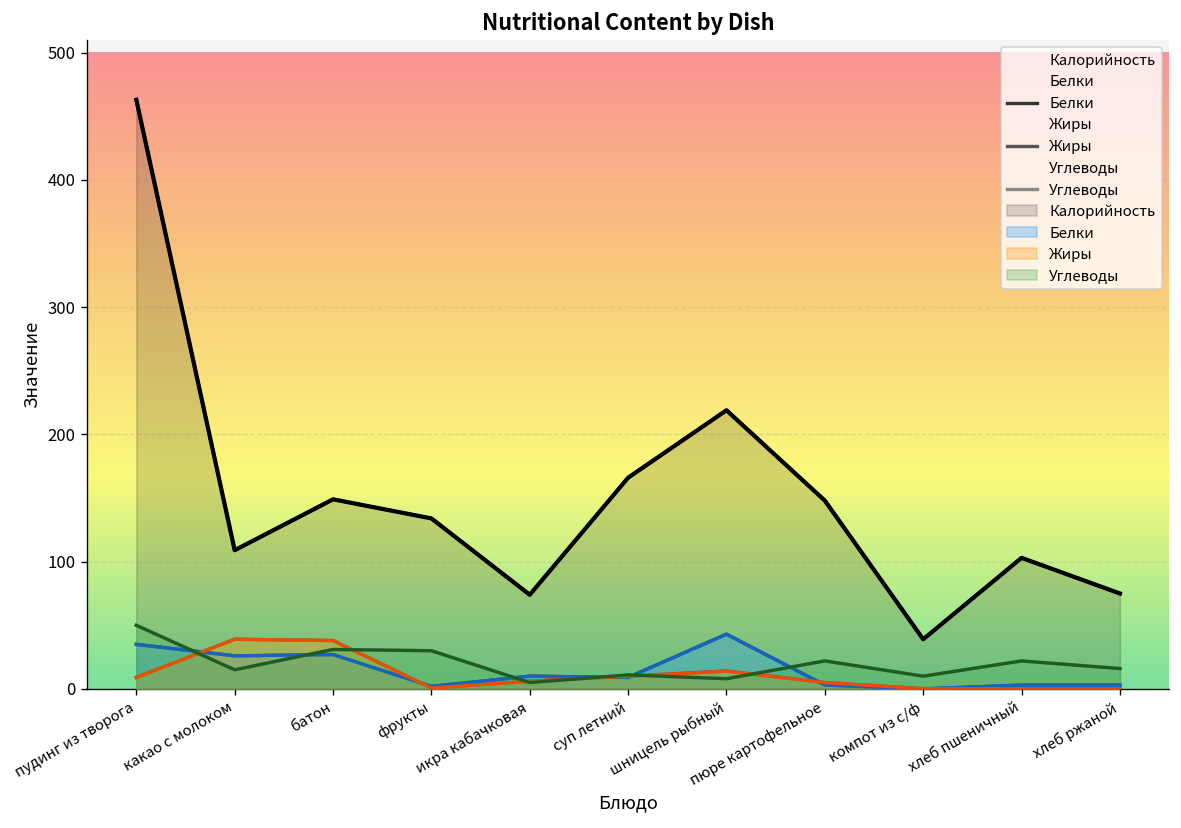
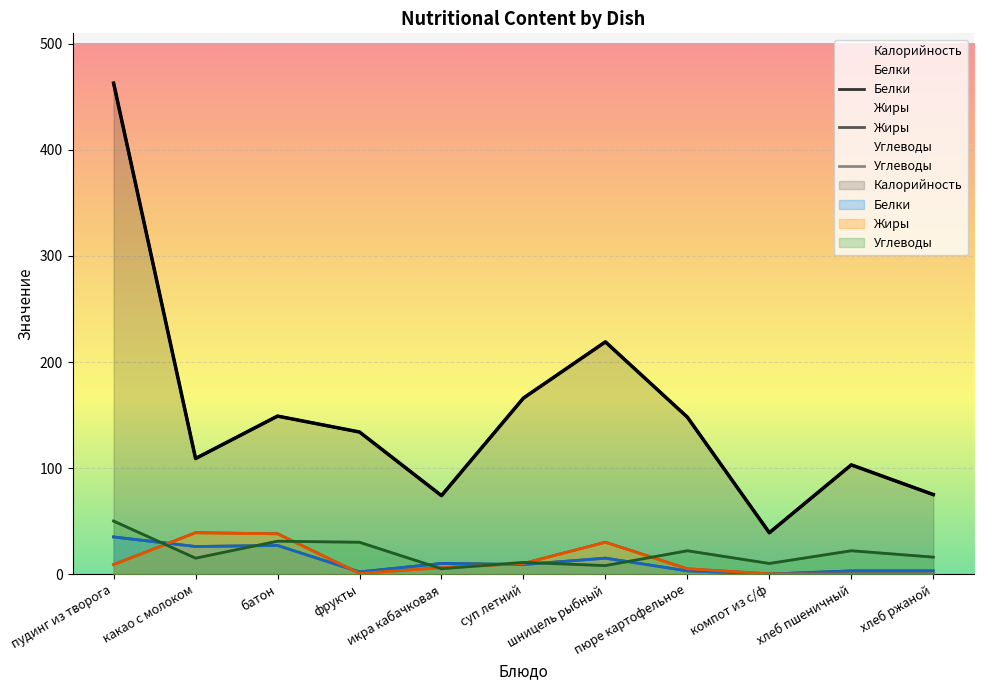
Белки, шницель рыбный: 43 -> 15
Жиры, шницель рыбный: 14 -> 30
